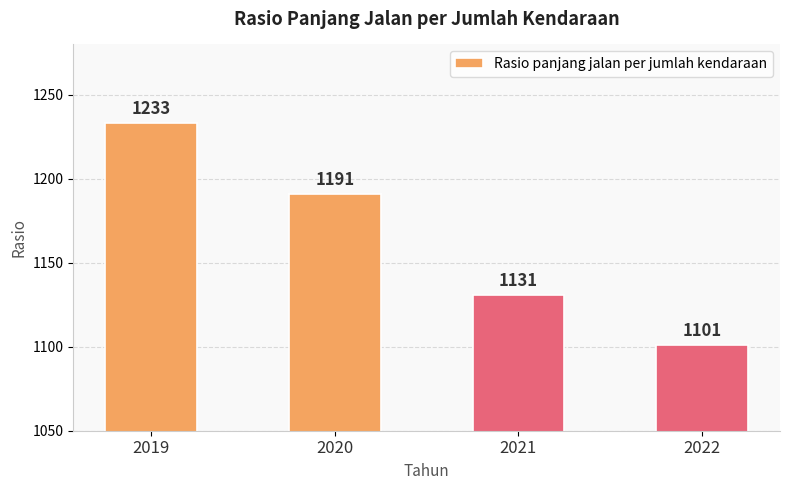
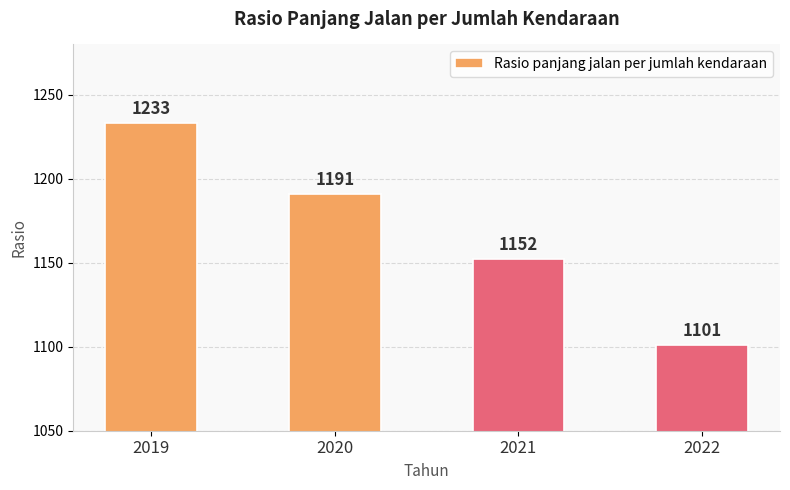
2021: 1131 -> 1152
